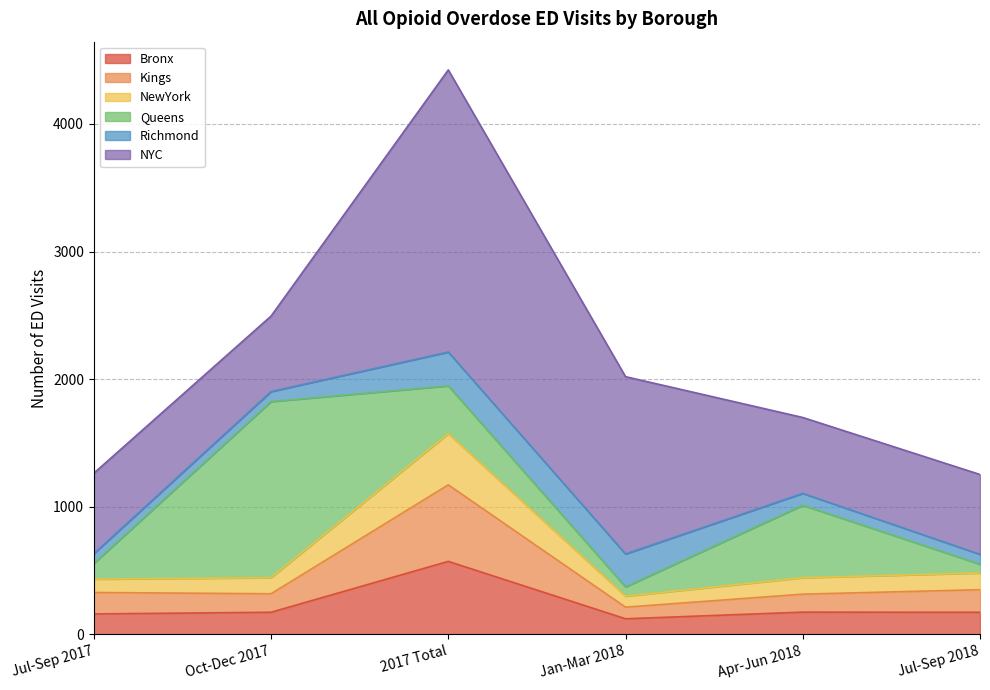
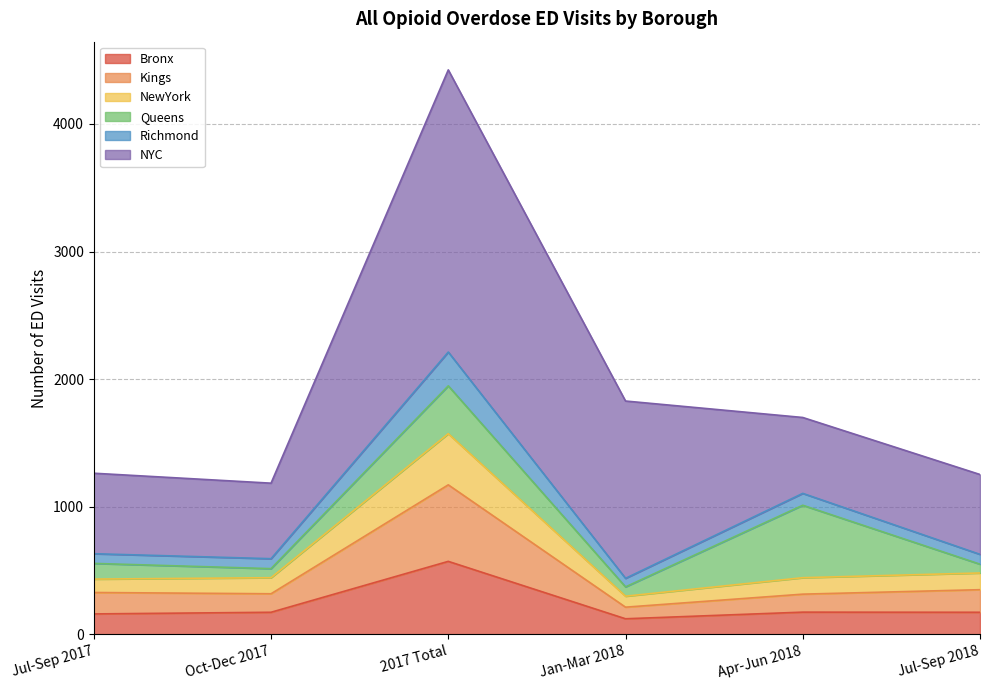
Queens, Oct-Dec 2017: 1380 -> 70
Richmond, Jan-Mar 2018: 260 -> 70
